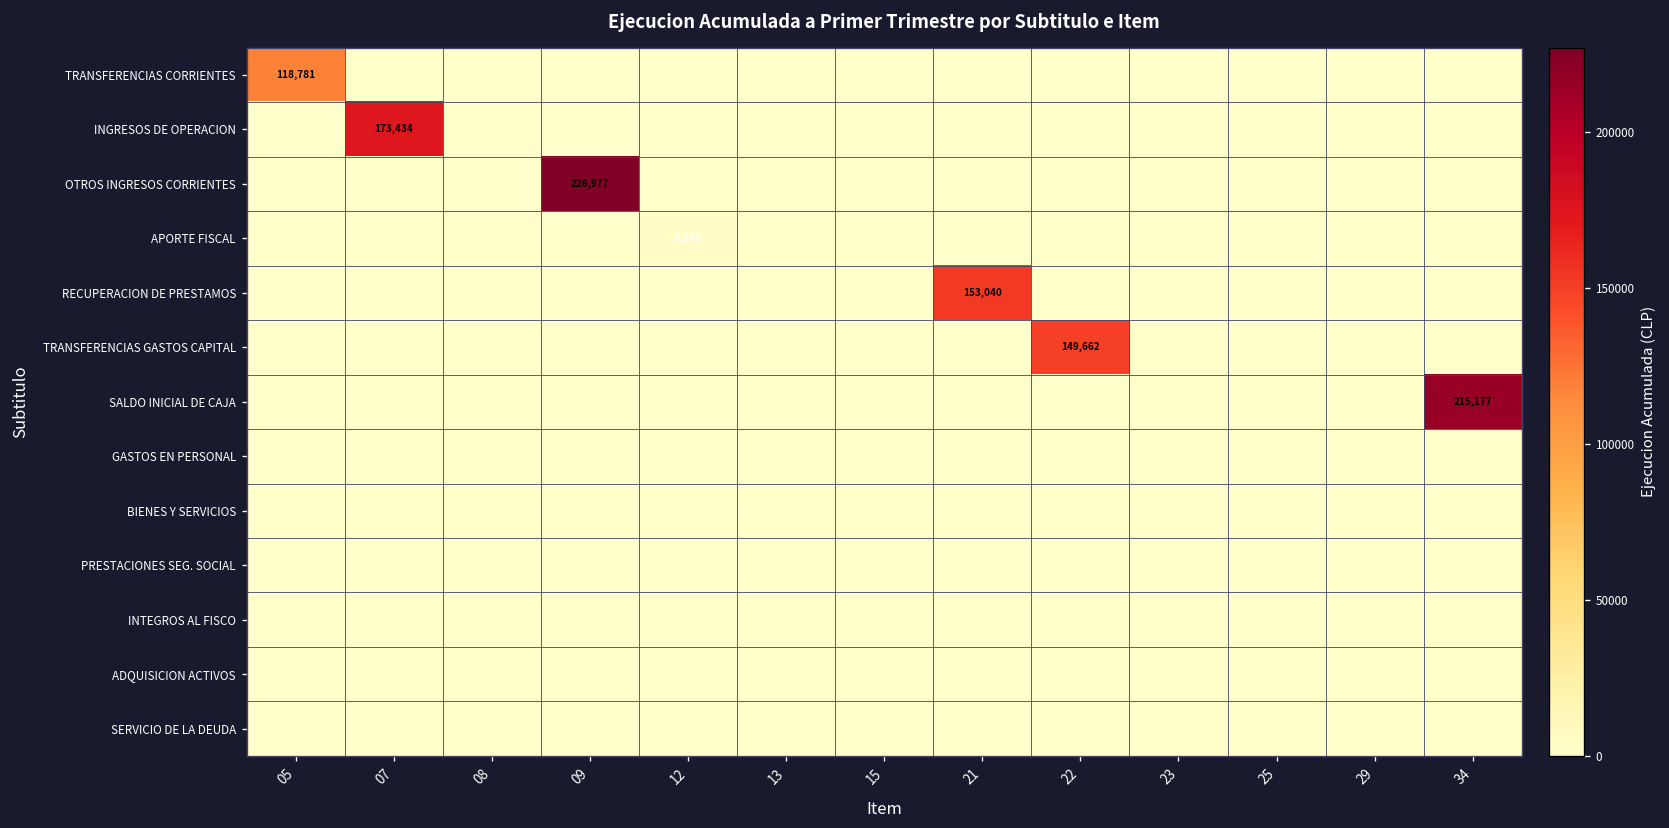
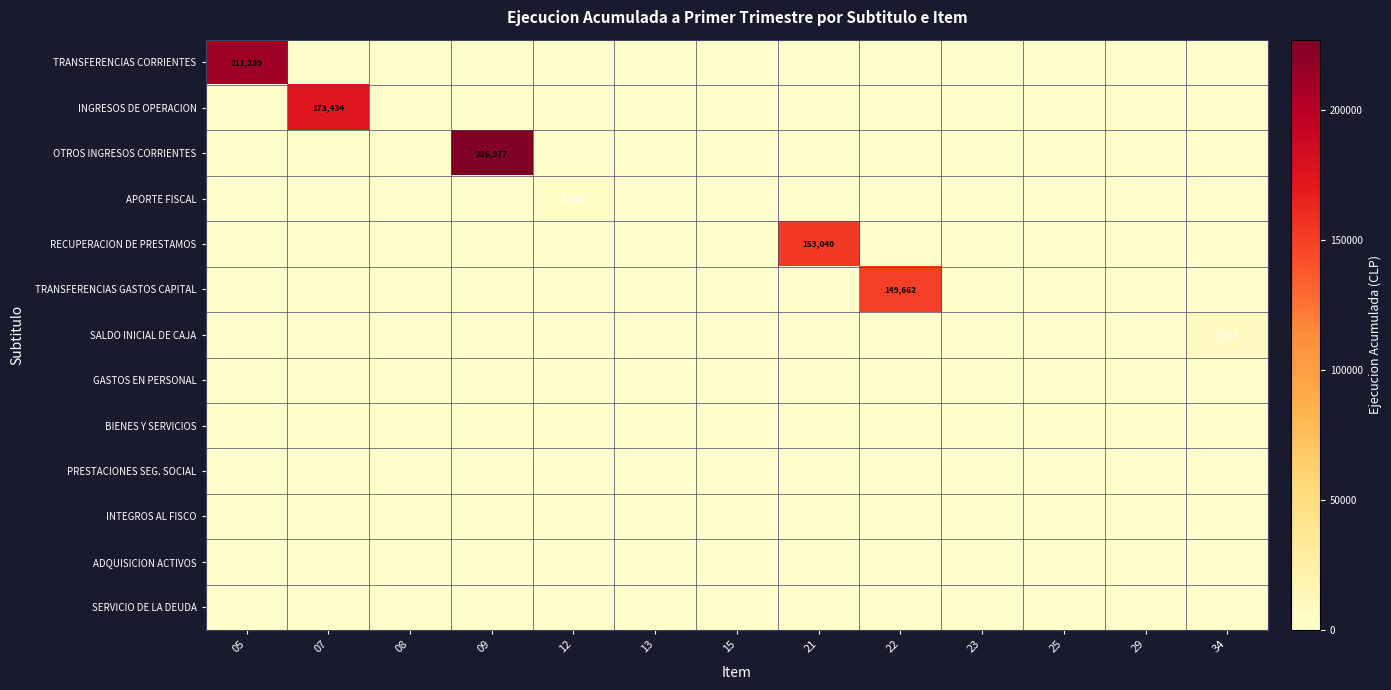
TRANSFERENCIAS CORRIENTES, 05: 118,781 -> 211,289
SALDO INICIAL DE CAJA, 34: 215,177 -> 7,372
